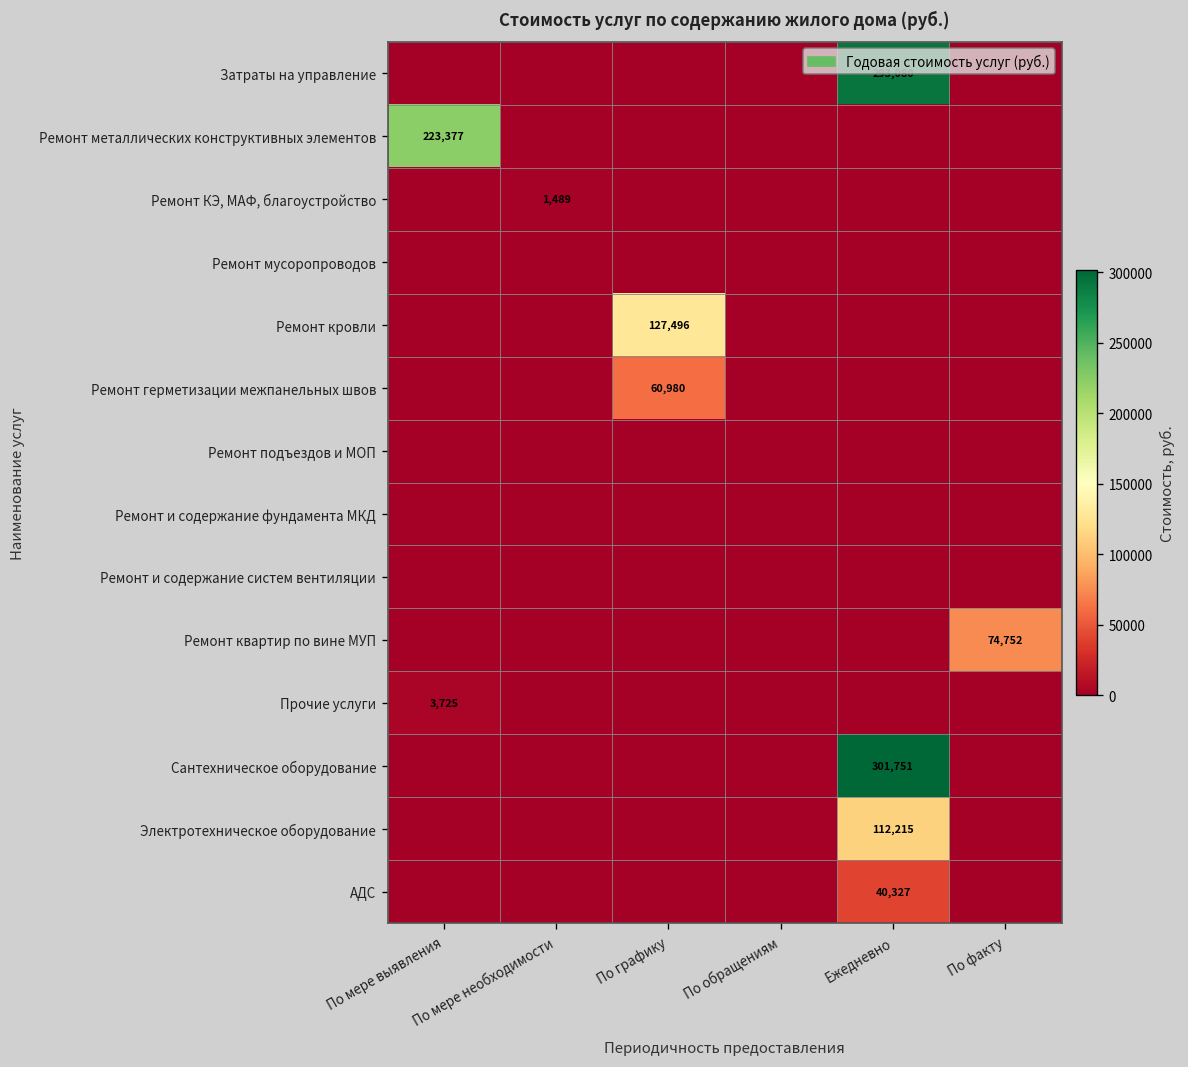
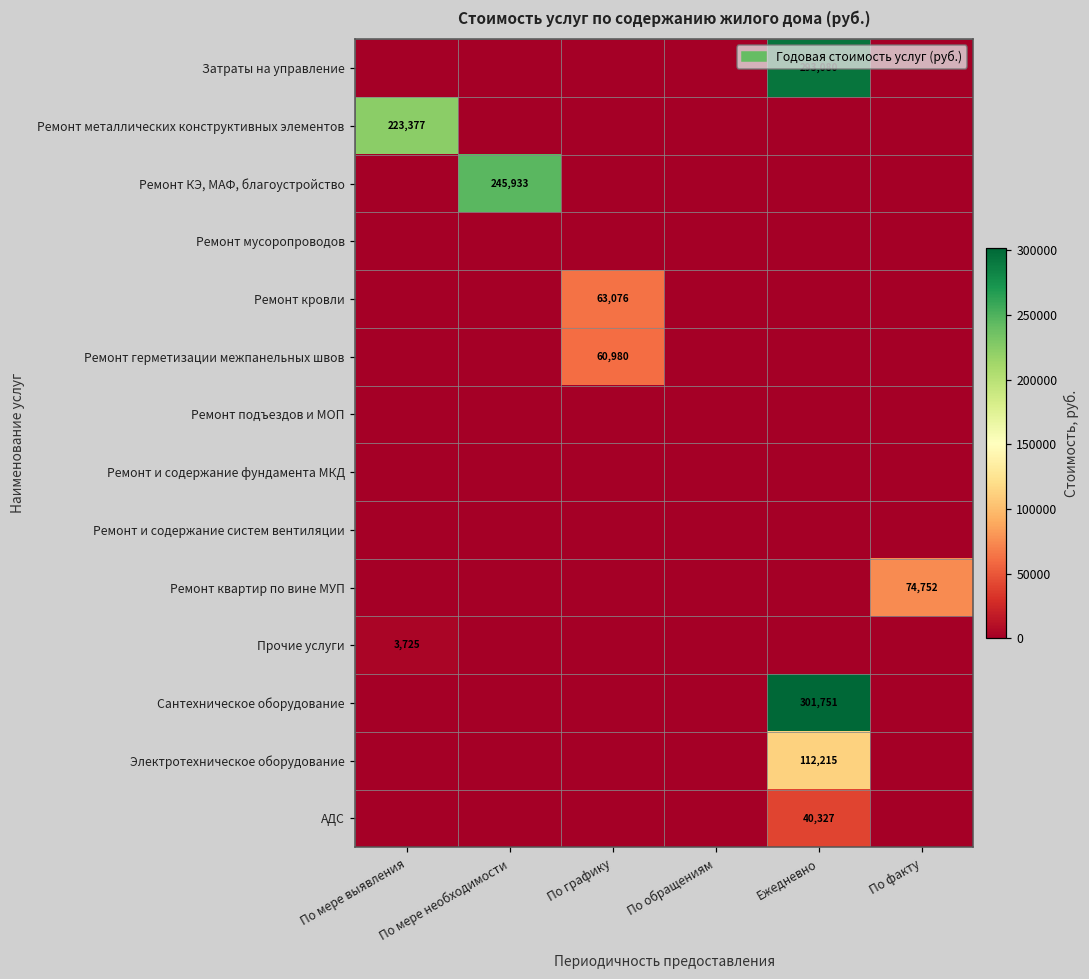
Ремонт КЭ, МАФ, благоустройство, По мере необходимости: 1,489 -> 245,933
Ремонт кровли, По графику: 127,496 -> 63,076
